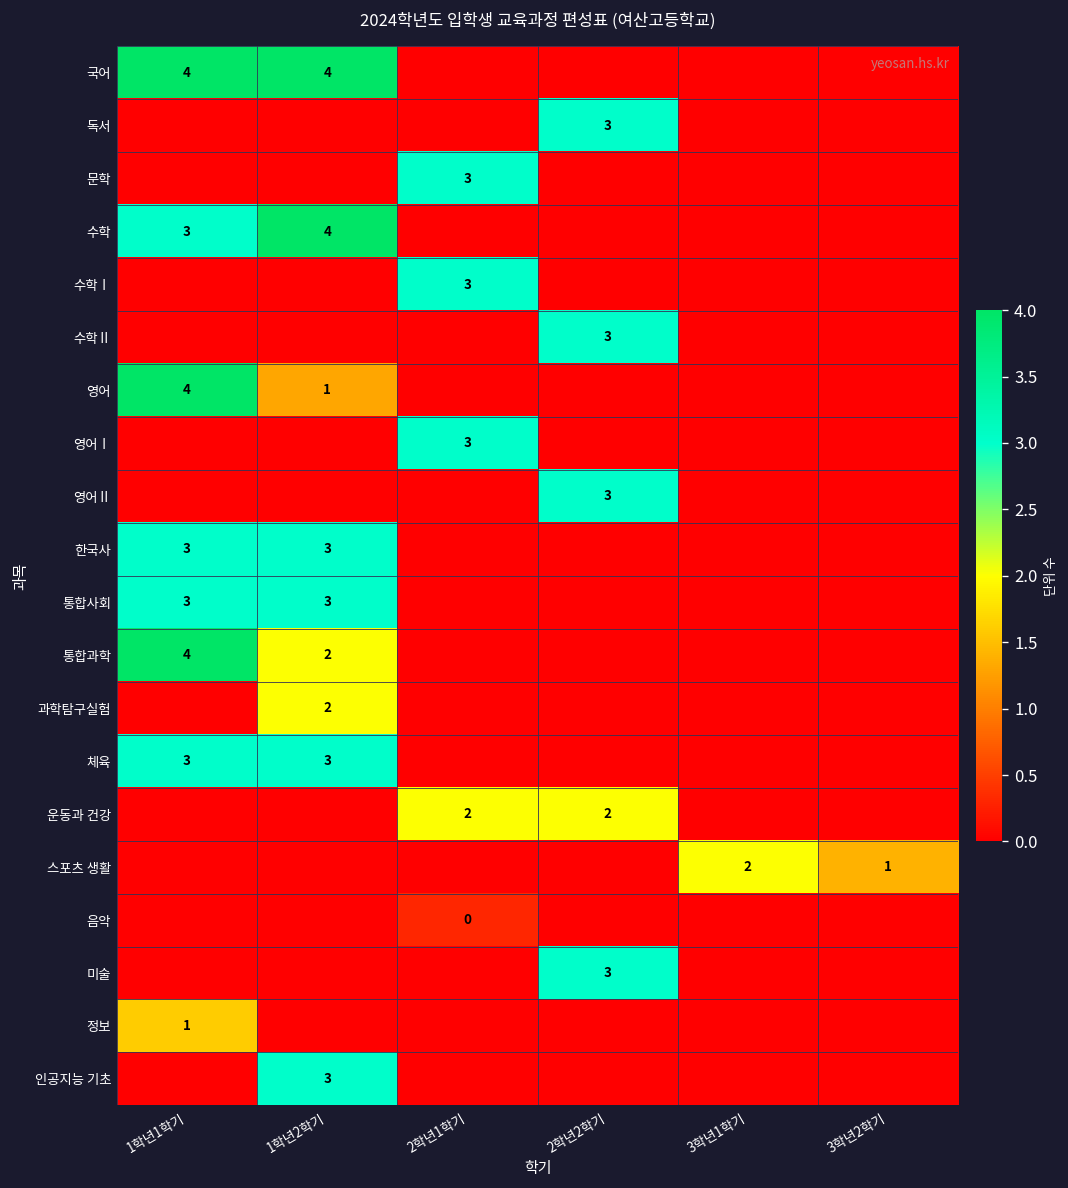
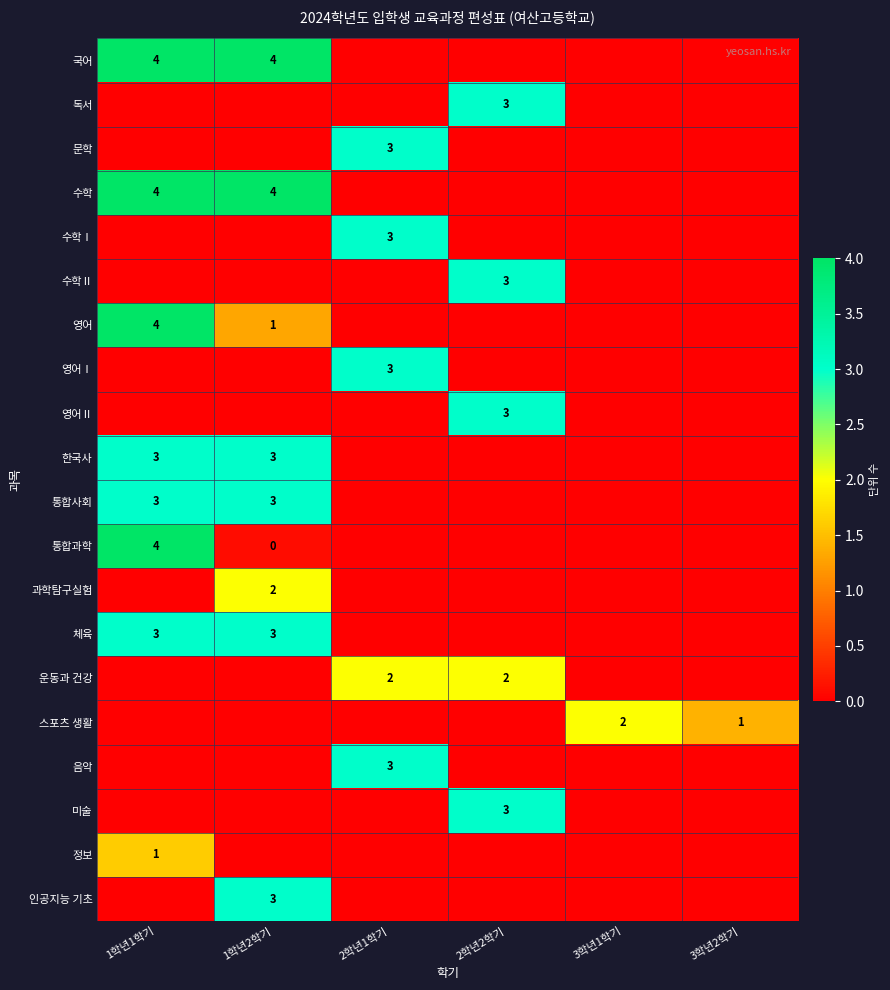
수학, 1학년1학기: 3 -> 4
통합과학, 1학년2학기: 2 -> 0
음악, 2학년1학기: 0 -> 3
